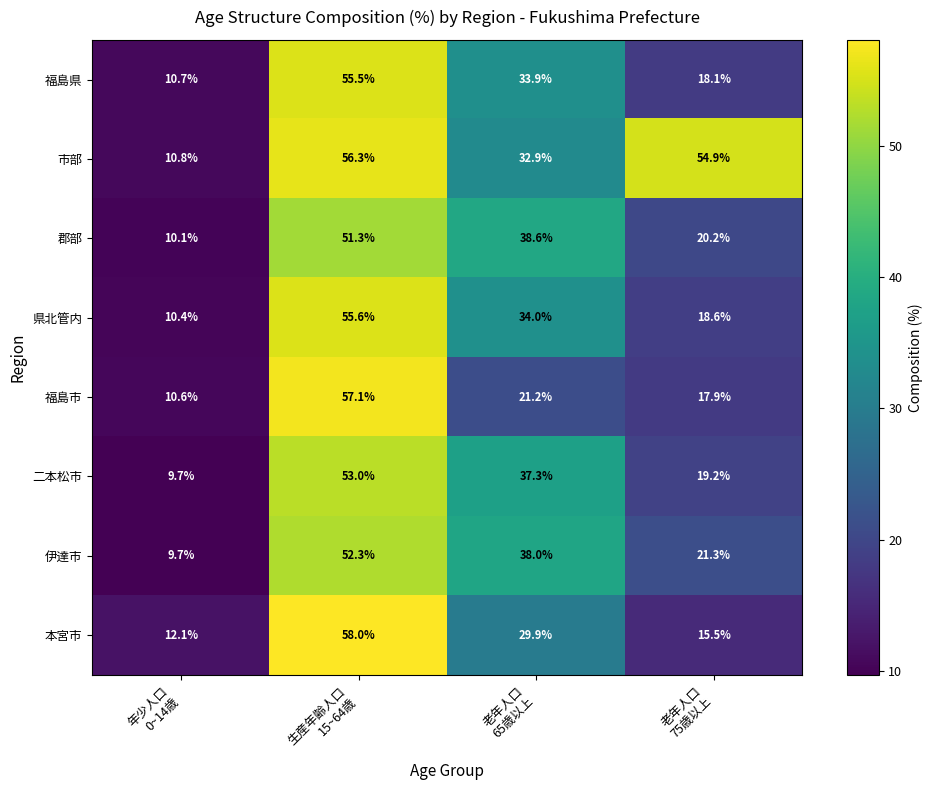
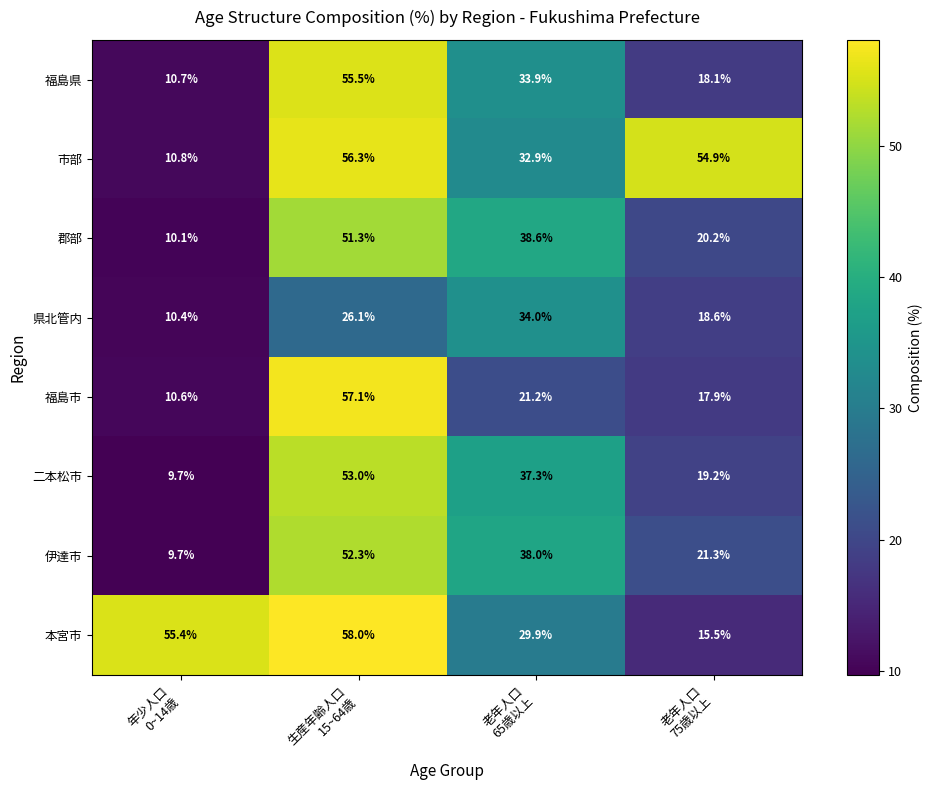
県北管内, 生産年齢人口 15~64歳: 55.6% -> 26.1%
本宮市, 年少人口 0~14歳: 12.1% -> 55.4%
